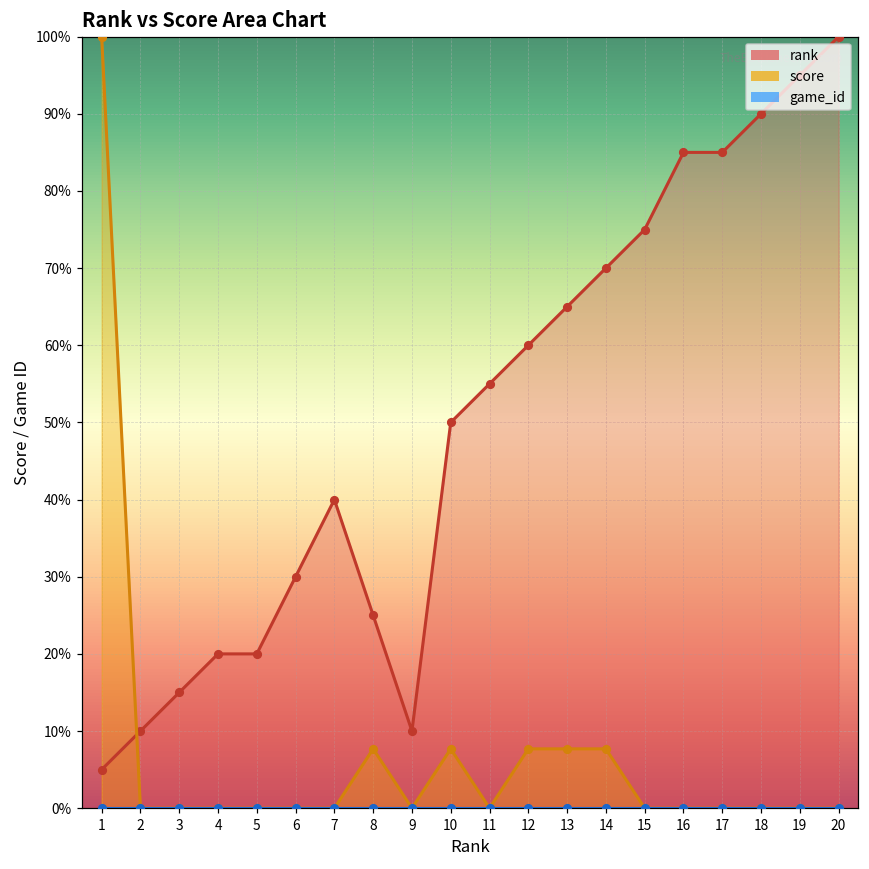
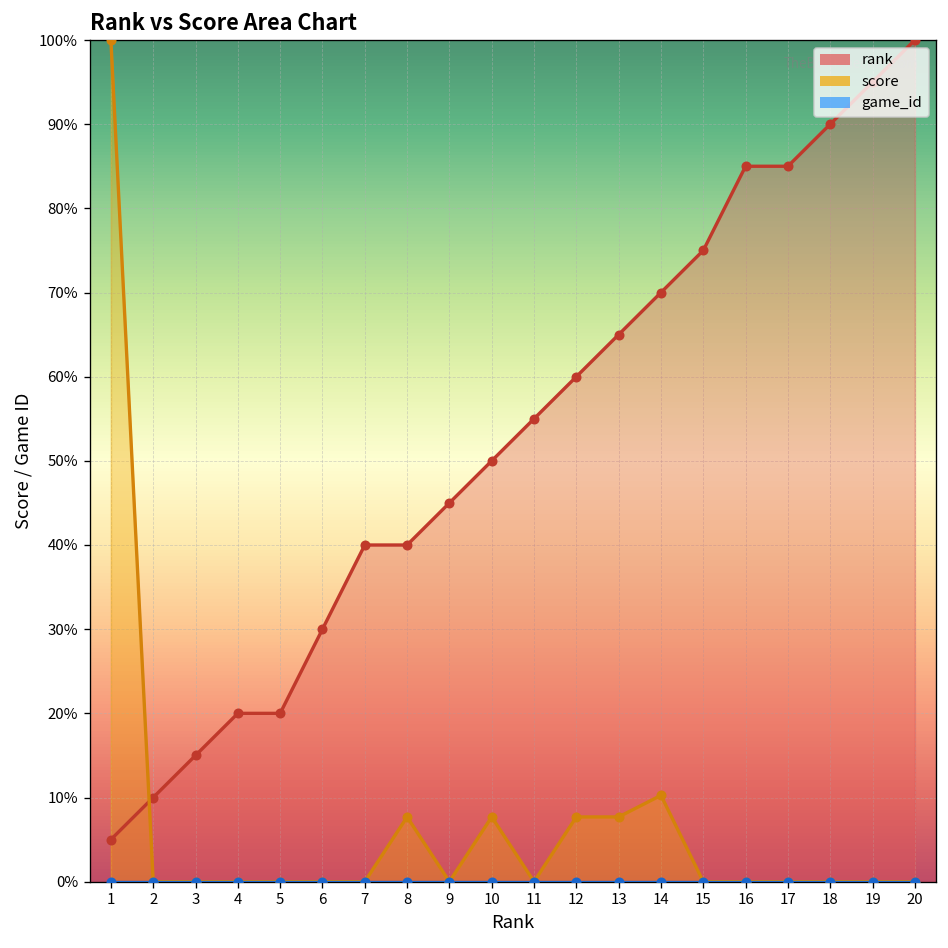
rank, 8: 25% -> 40%
rank, 9: 10% -> 45%
score, 14: 8% -> 10%
